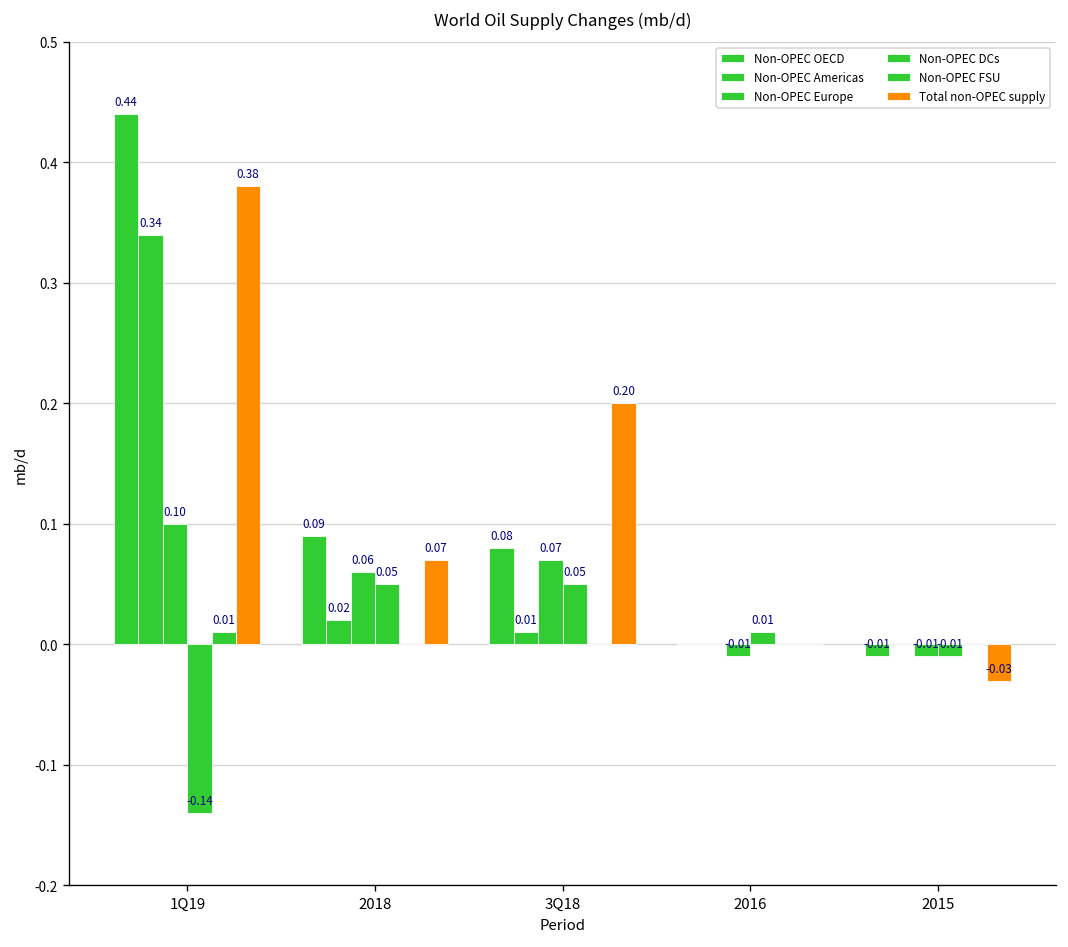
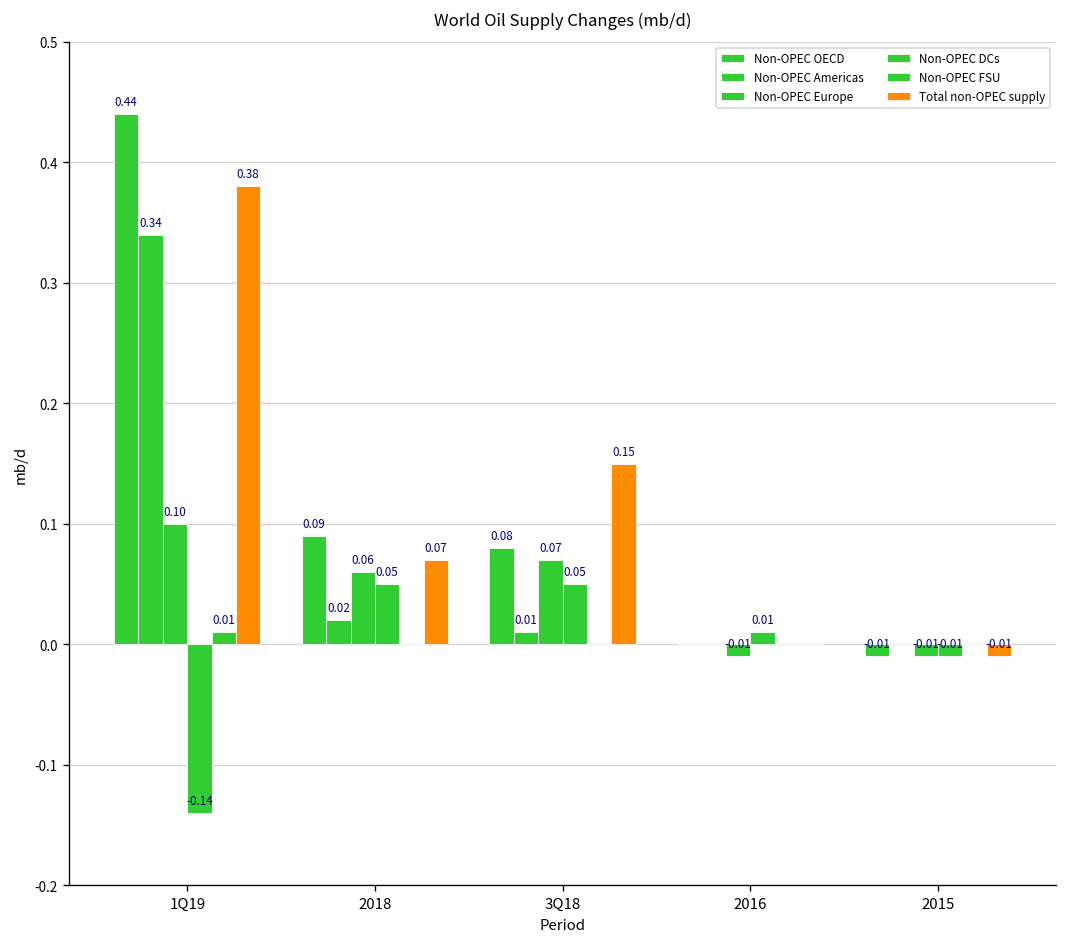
Total non-OPEC supply, 3Q18: 0.20 -> 0.15
Total non-OPEC supply, 2015: -0.03 -> -0.01
